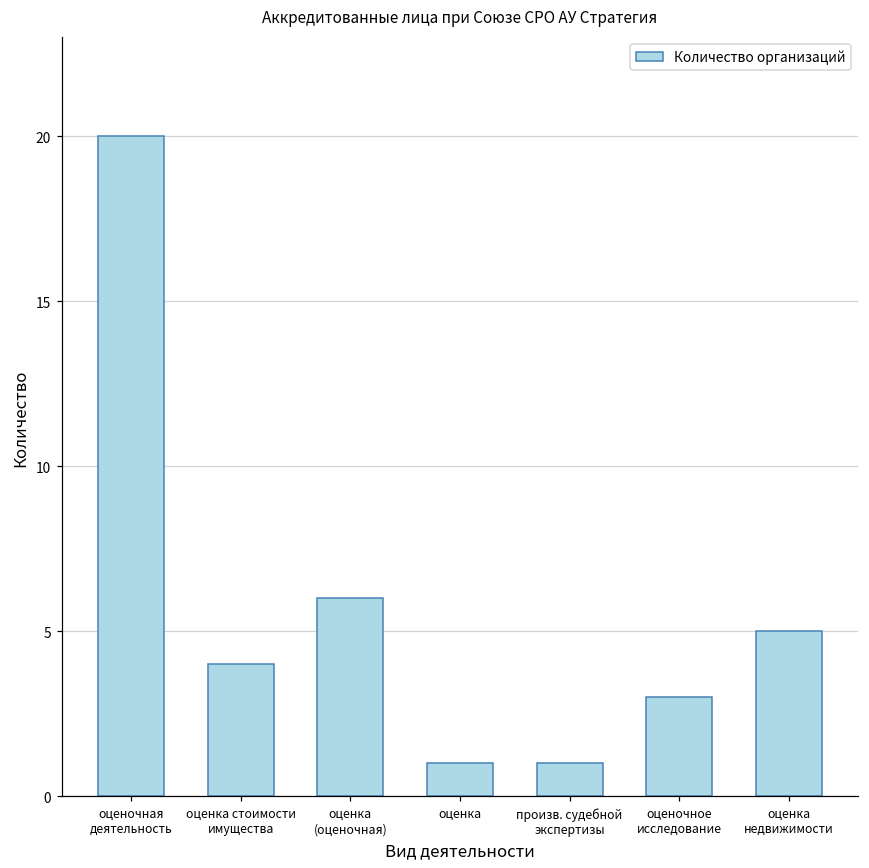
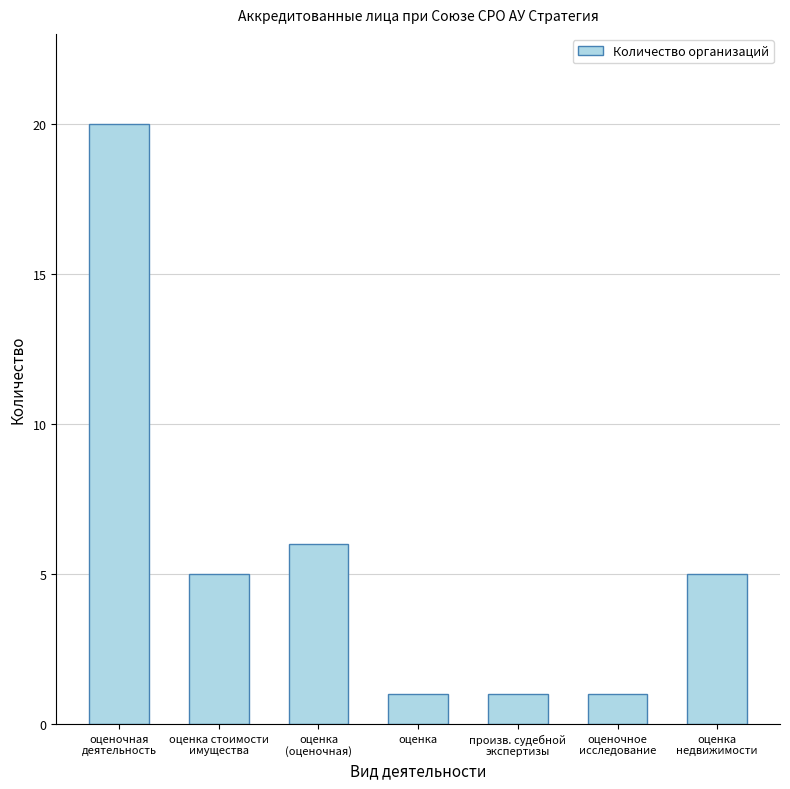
оценка стоимости имущества: 4 -> 5
оценочное исследование: 3 -> 1
